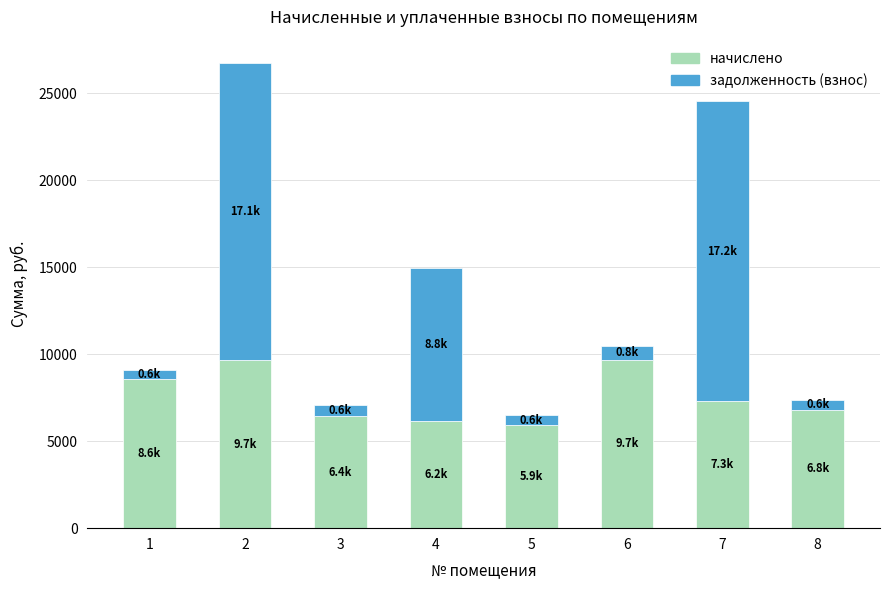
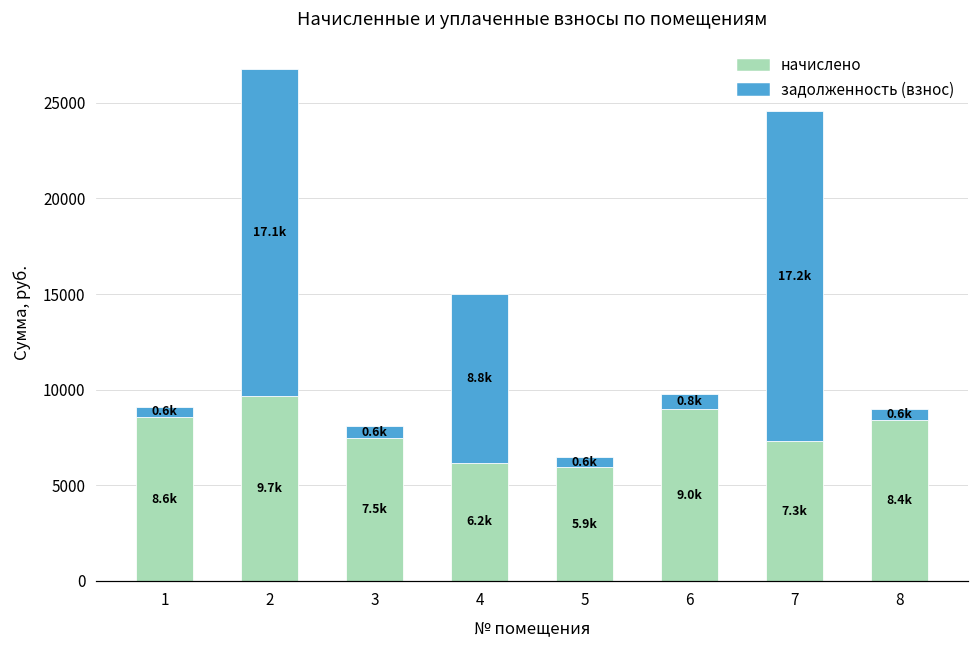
начислено, 3: 6.4k -> 7.5k
начислено, 6: 9.7k -> 9.0k
начислено, 8: 6.8k -> 8.4k
